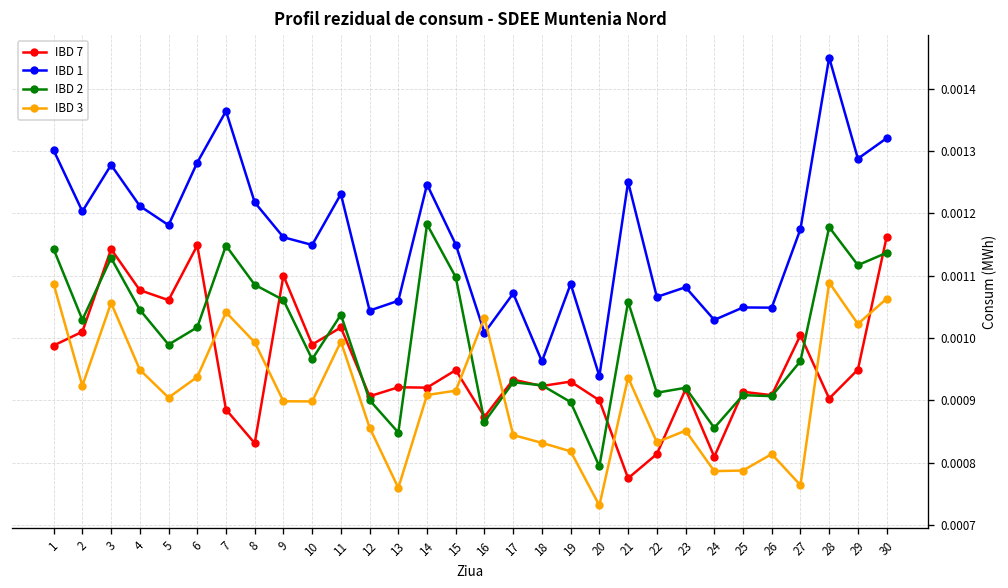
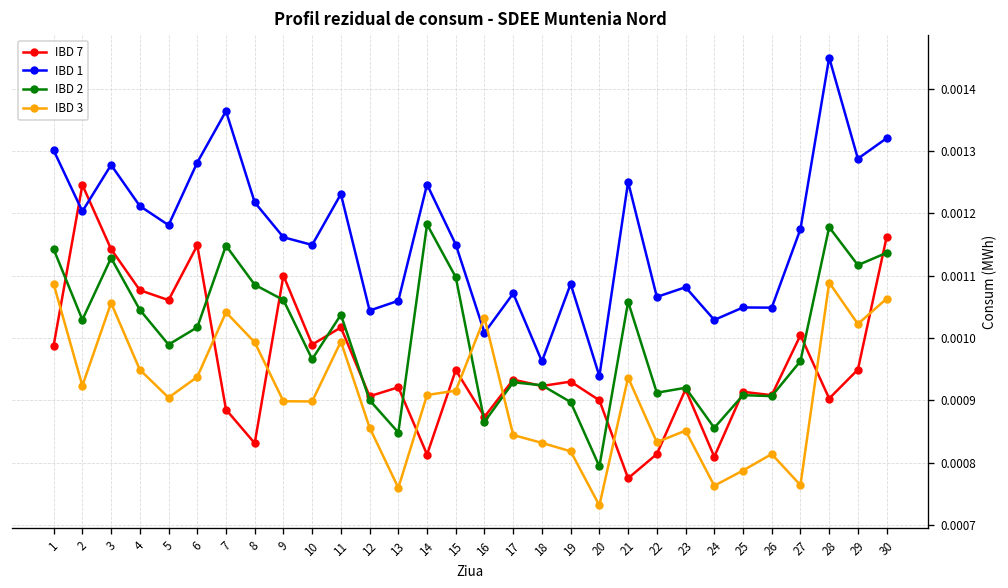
IBD 7, 2: 0.00101 -> 0.00125
IBD 7, 14: 0.00092 -> 0.00081
IBD 3, 24: 0.00079 -> 0.00076
